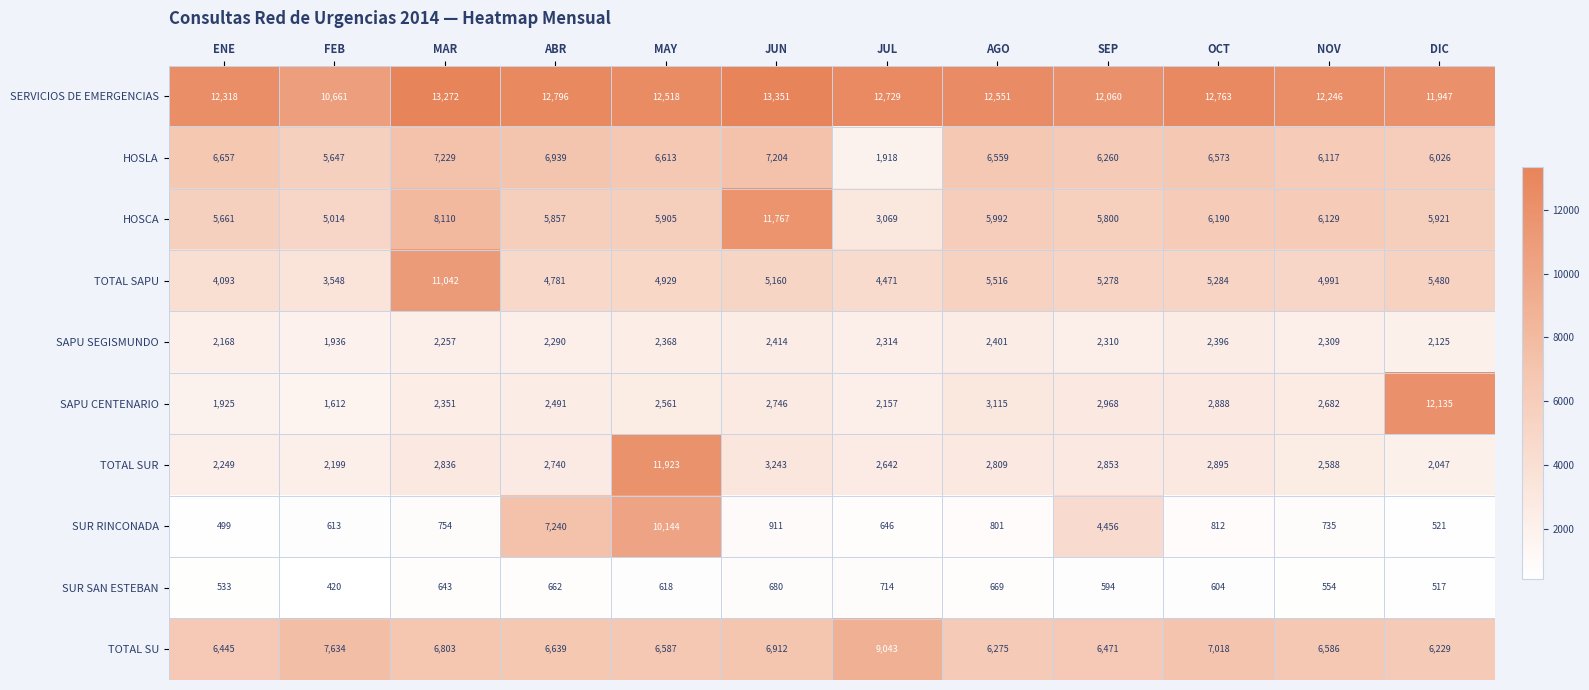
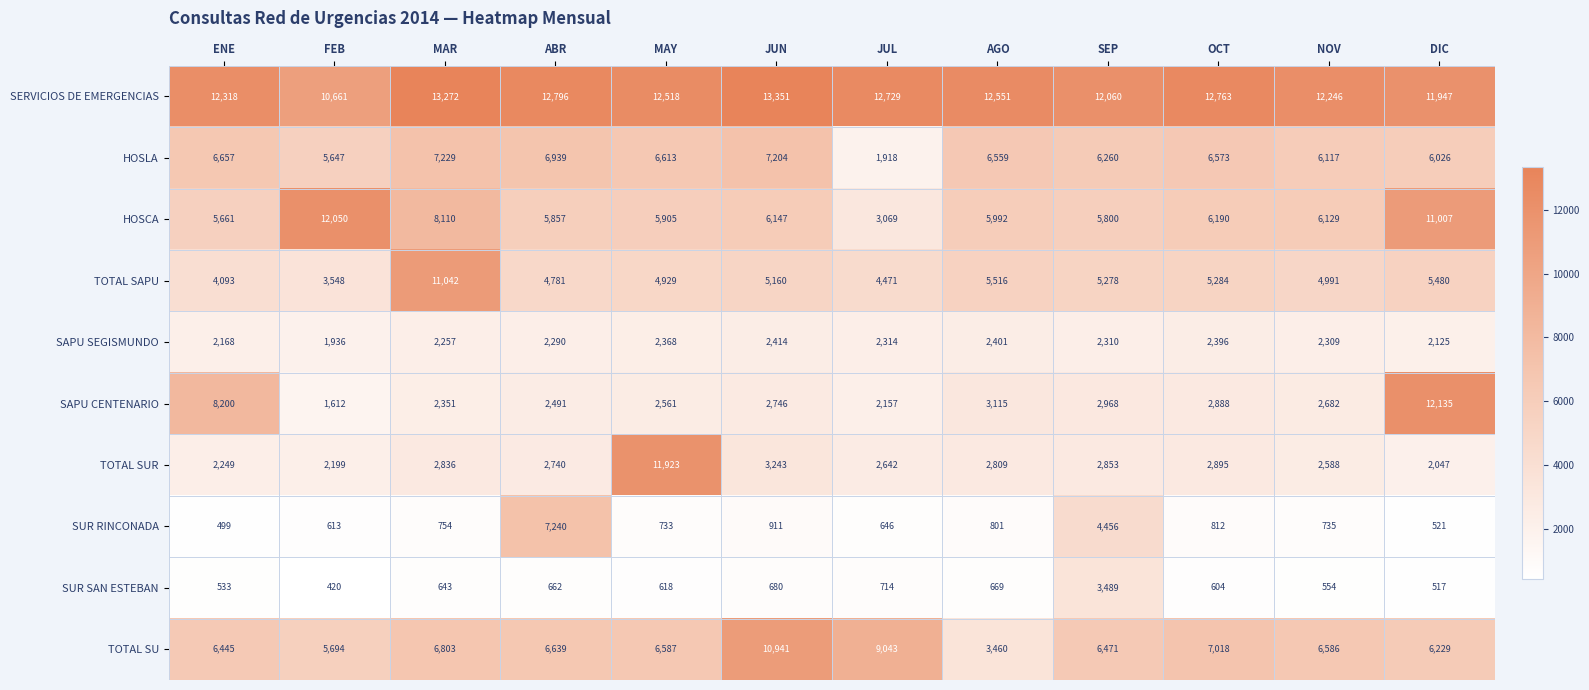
HOSCA, FEB: 5,014 -> 12,050
HOSCA, JUN: 11,767 -> 6,147
HOSCA, DIC: 5,921 -> 11,007
SAPU CENTENARIO, ENE: 1,925 -> 8,200
SUR RINCONADA, MAY: 10,144 -> 733
SUR SAN ESTEBAN, SEP: 594 -> 3,489
TOTAL SU, FEB: 7,634 -> 5,694
TOTAL SU, JUN: 6,912 -> 10,941
TOTAL SU, AGO: 6,275 -> 3,460
